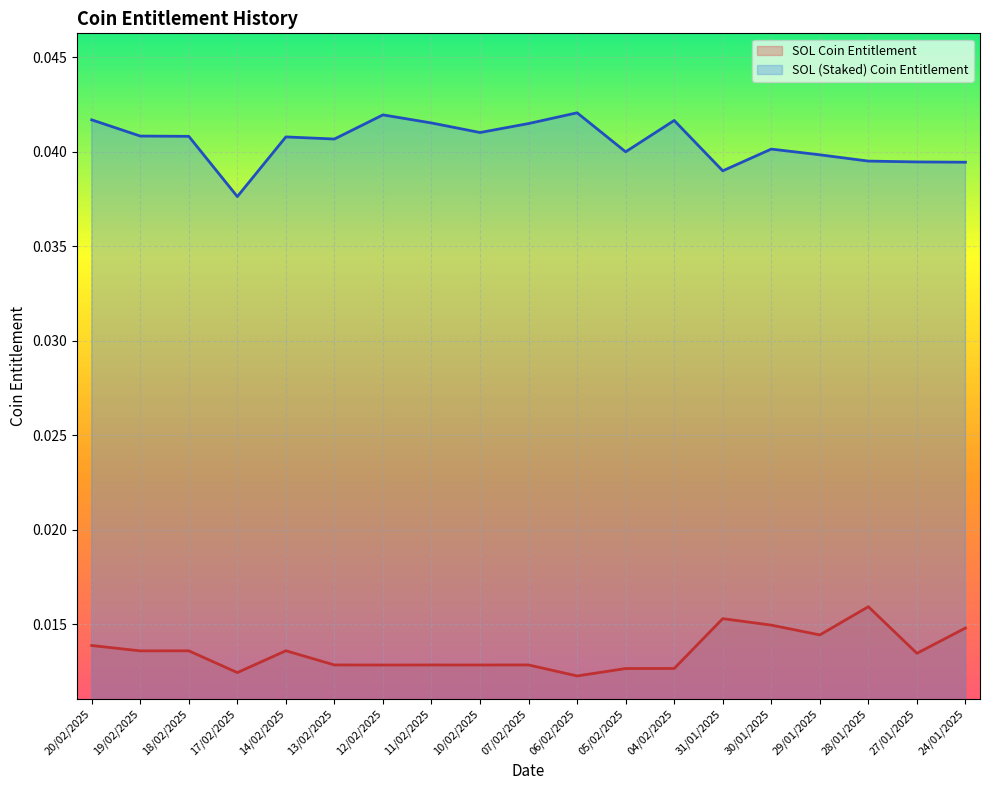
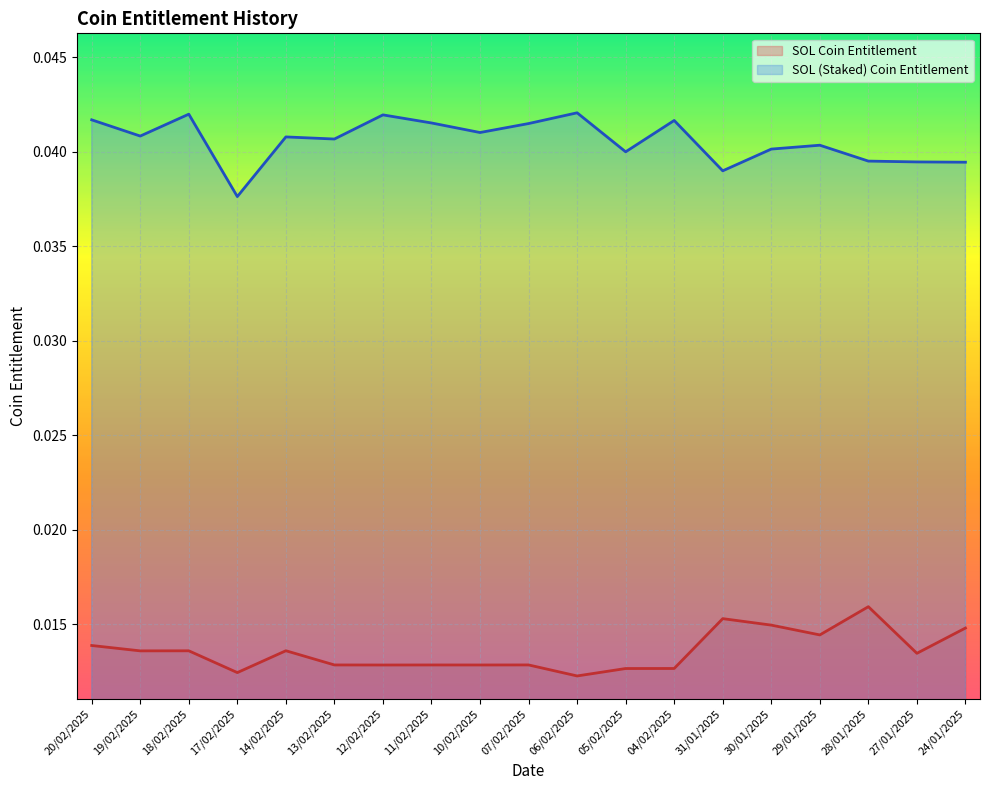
SOL (Staked) Coin Entitlement, 18/02/2025: 0.0408 -> 0.0420
SOL (Staked) Coin Entitlement, 29/01/2025: 0.0398 -> 0.0403
